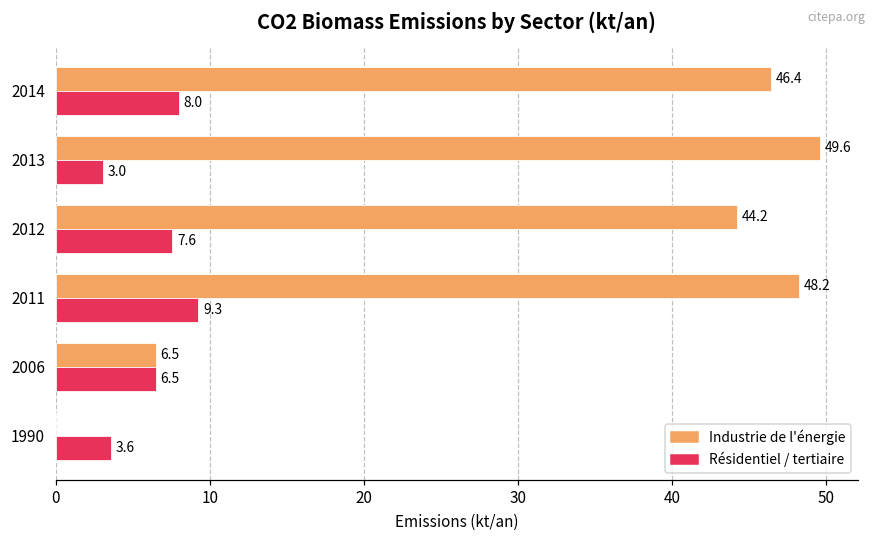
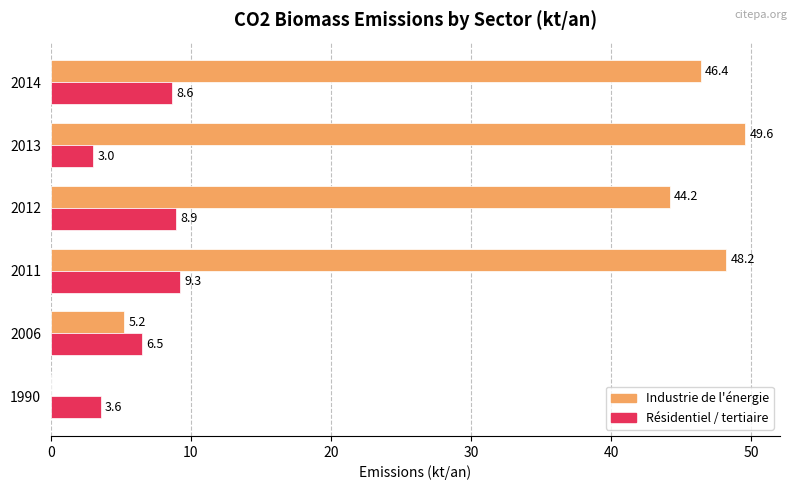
Résidentiel / tertiaire, 2014: 8.0 -> 8.6
Résidentiel / tertiaire, 2012: 7.6 -> 8.9
Industrie de l'énergie, 2006: 6.5 -> 5.2
